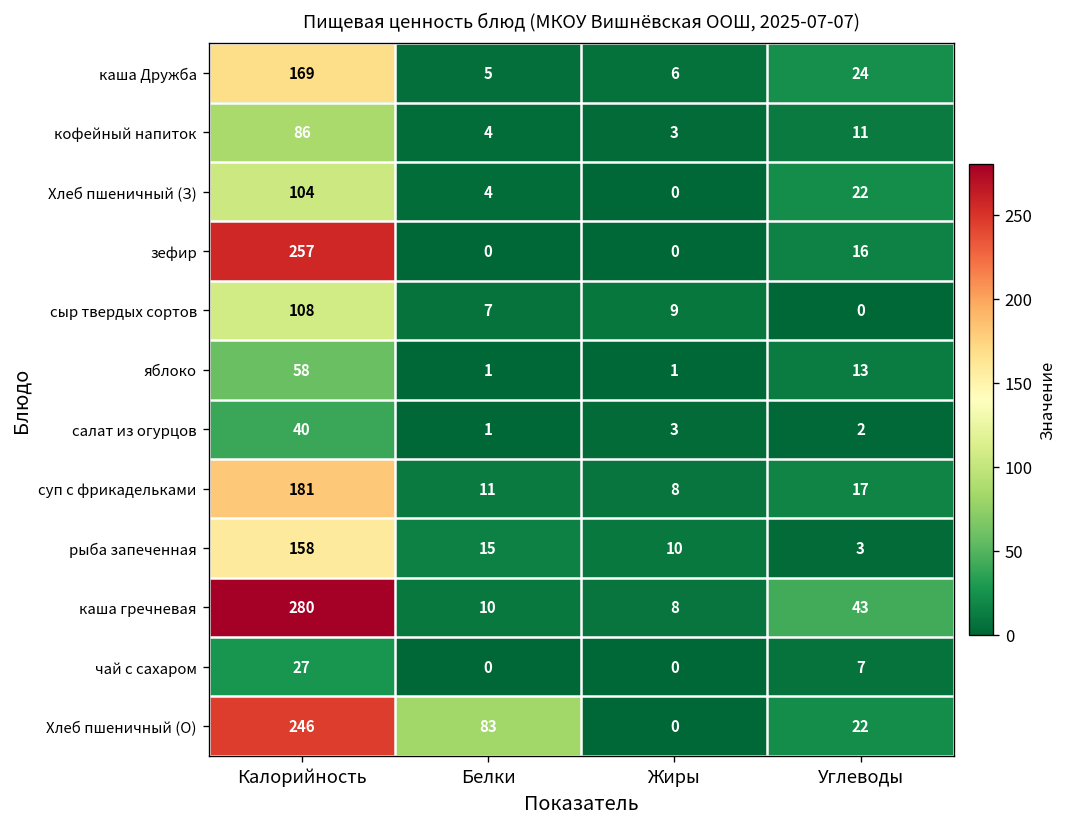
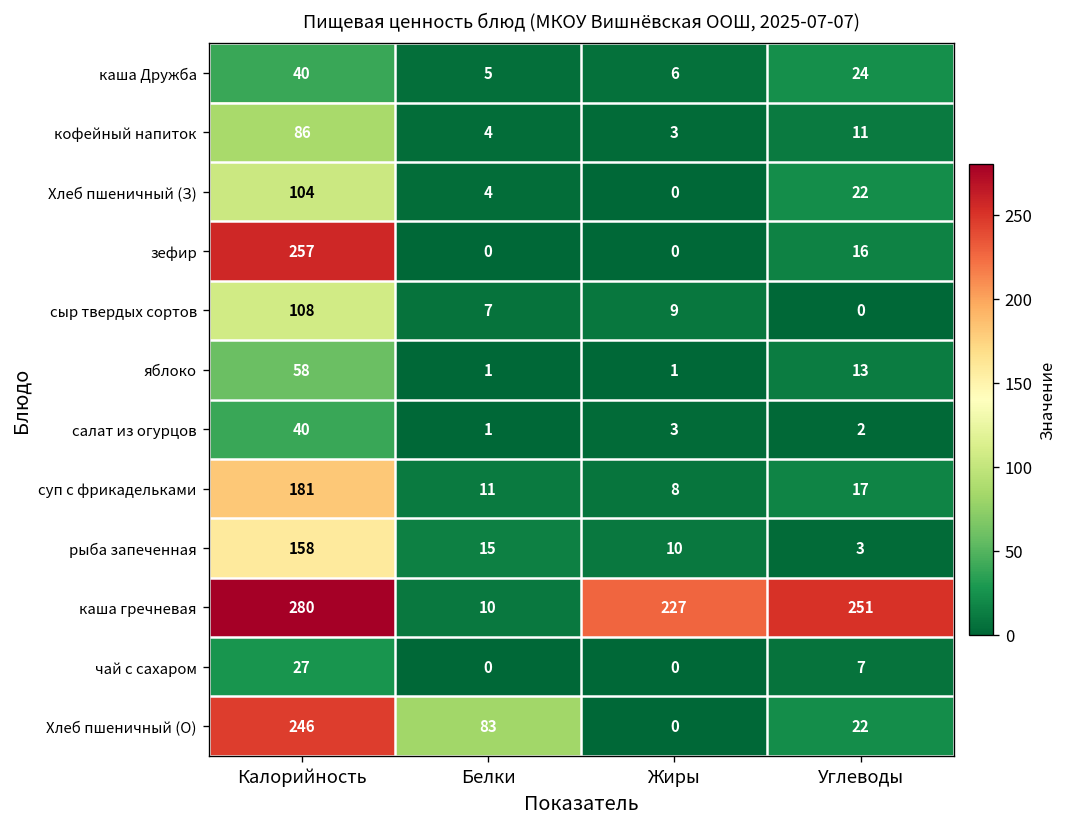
каша Дружба, Калорийность: 169 -> 40
каша гречневая, Жиры: 8 -> 227
каша гречневая, Углеводы: 43 -> 251
